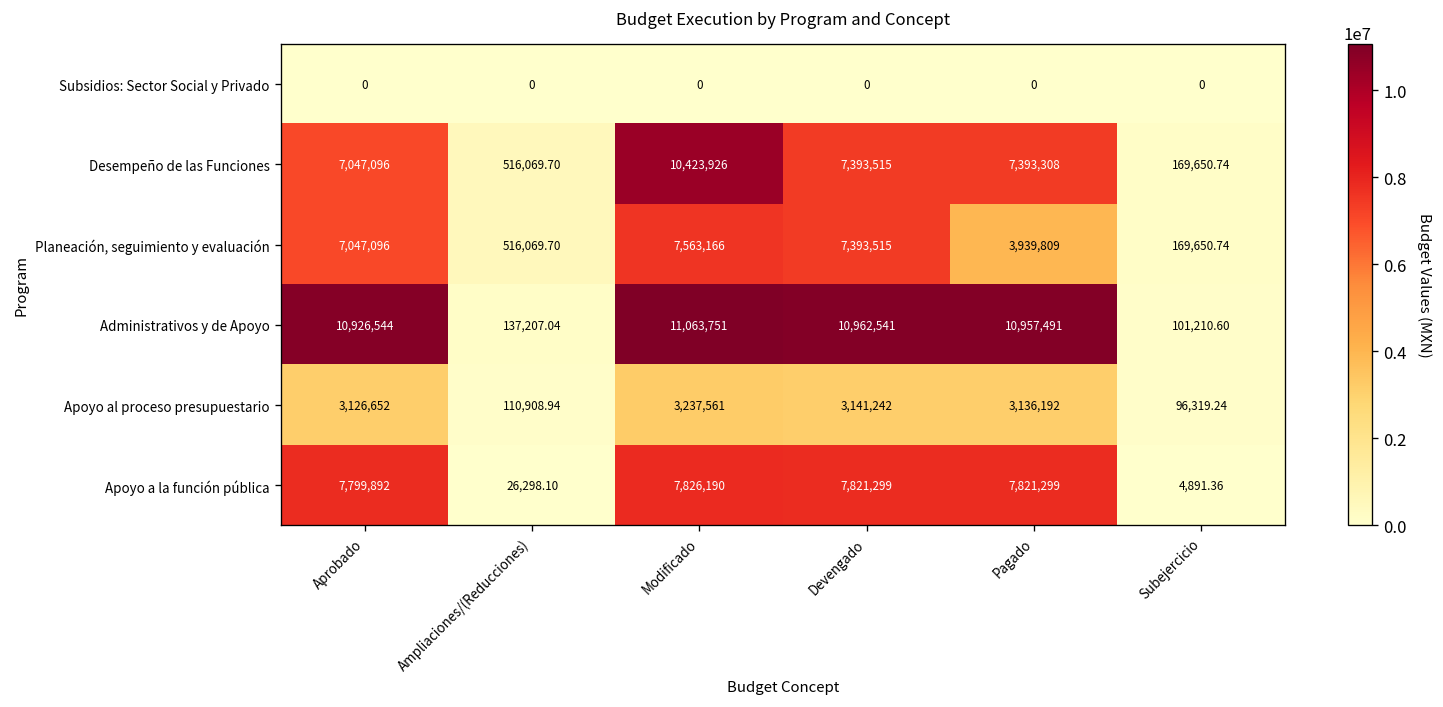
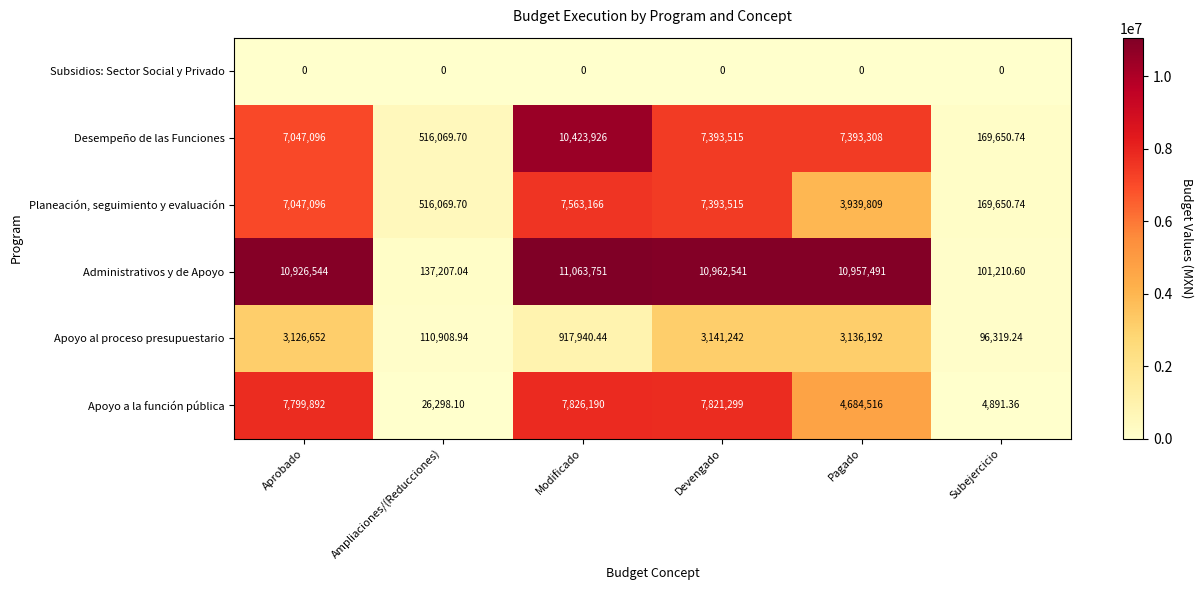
Apoyo al proceso presupuestario, Modificado: 3,237,561 -> 917,940.44
Apoyo a la función pública, Pagado: 7,821,299 -> 4,684,516
